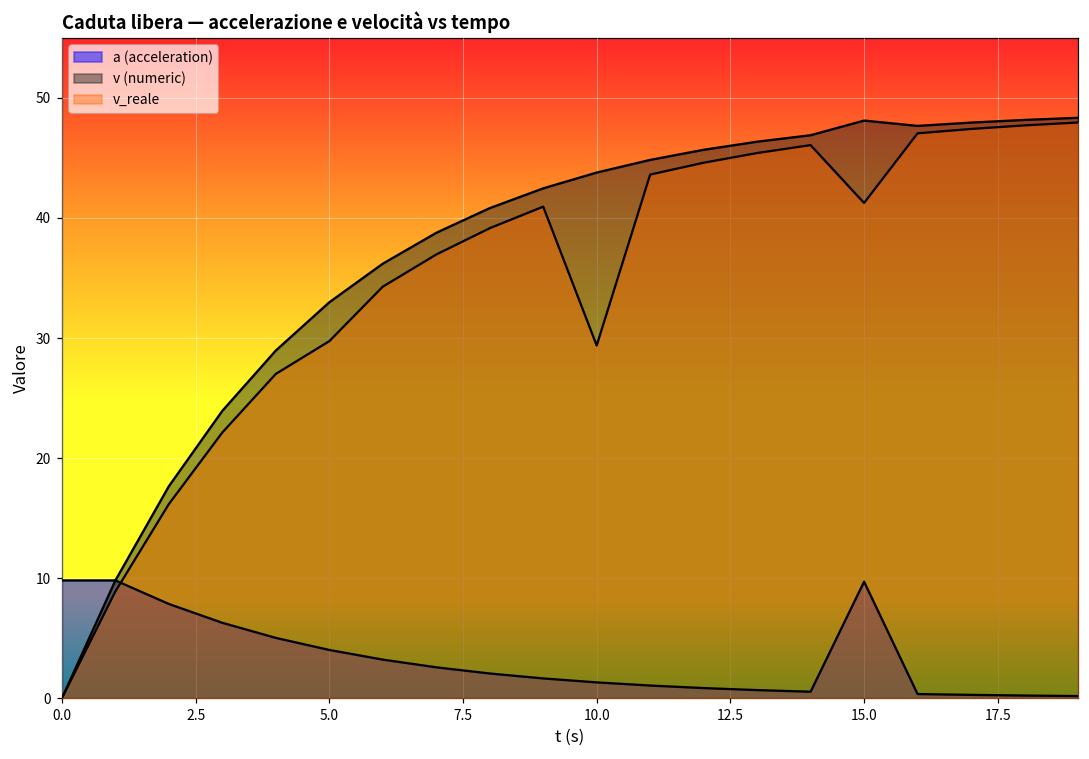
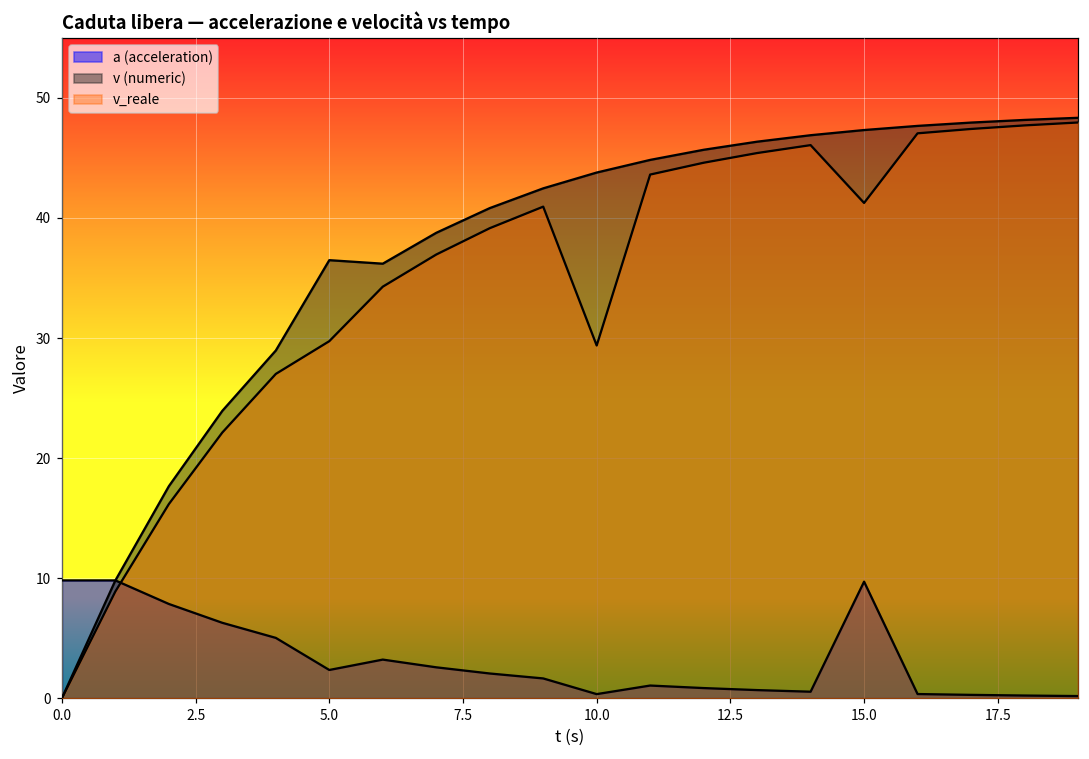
a (acceleration), 5.0: 4.0 -> 2.4
v (numeric), 5.0: 33.0 -> 36.5
a (acceleration), 10.0: 1.3 -> 0.3
v (numeric), 15.0: 48.1 -> 47.3
